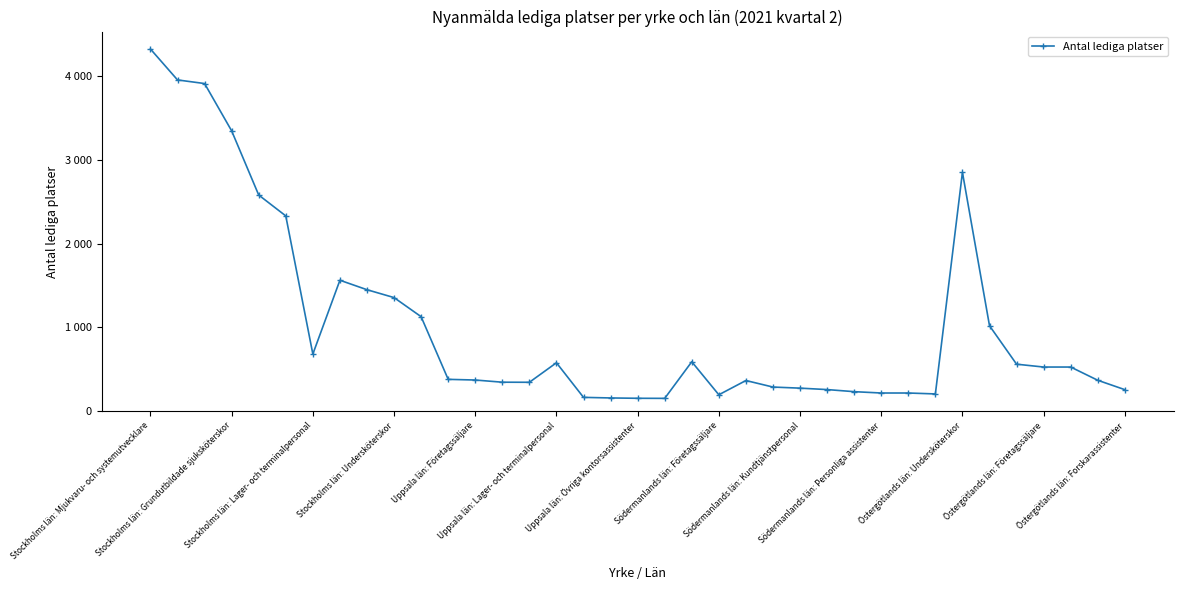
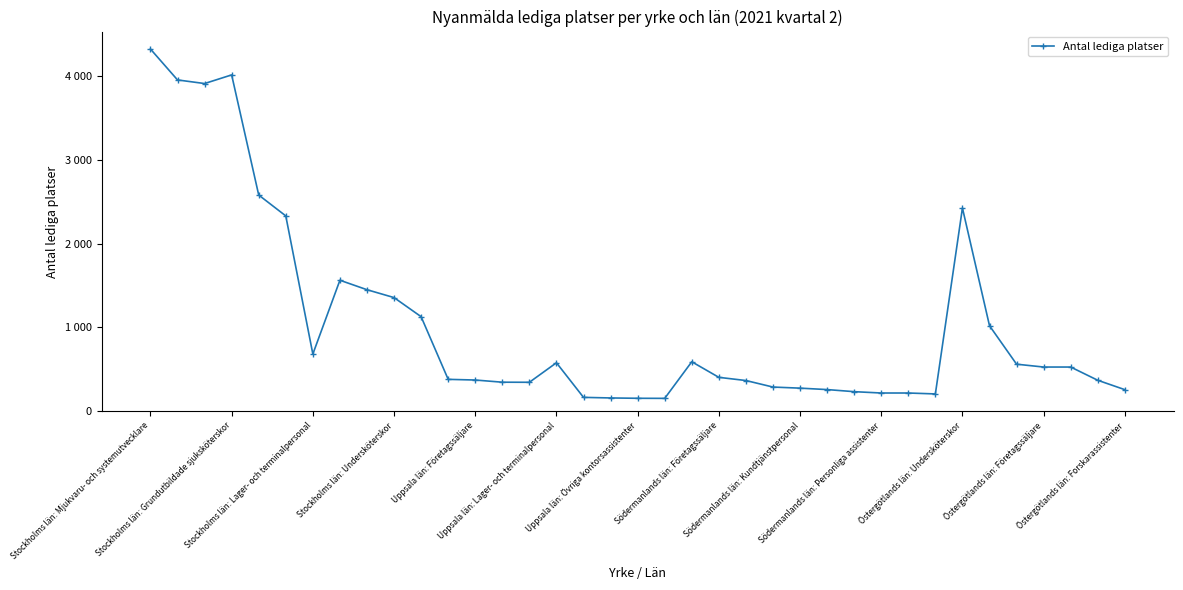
Stockholms län: Grundutbildade sjuksköterskor: 3300 -> 4000
Södermanlands län: Företagssäljare: 200 -> 400
Östergötlands län: Undersköterskor: 2900 -> 2400
